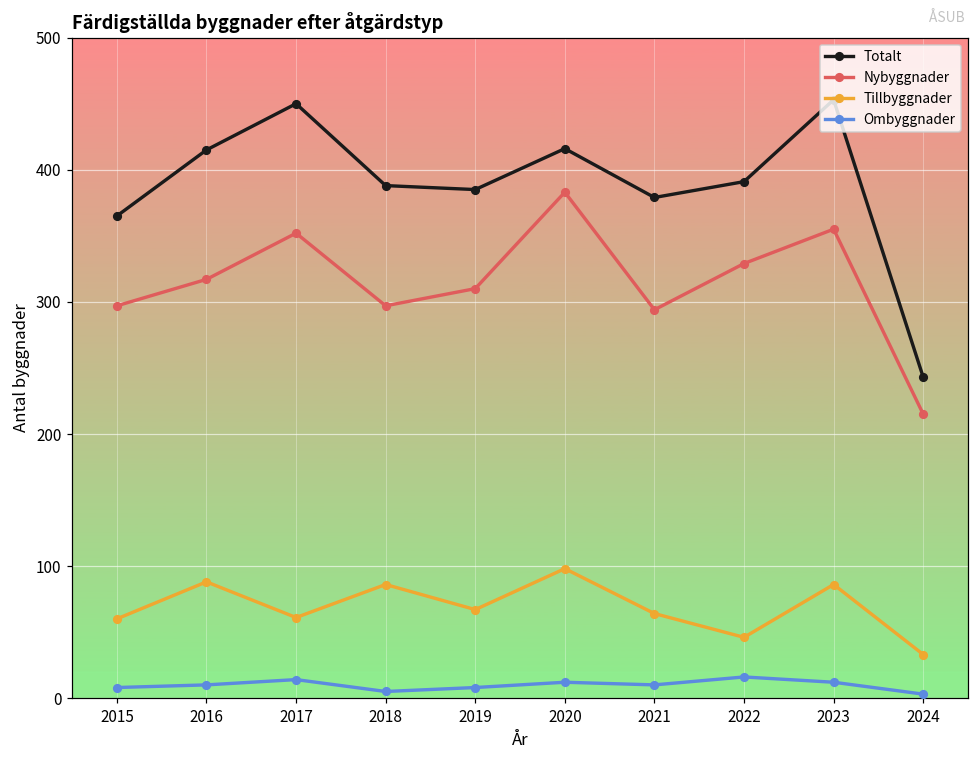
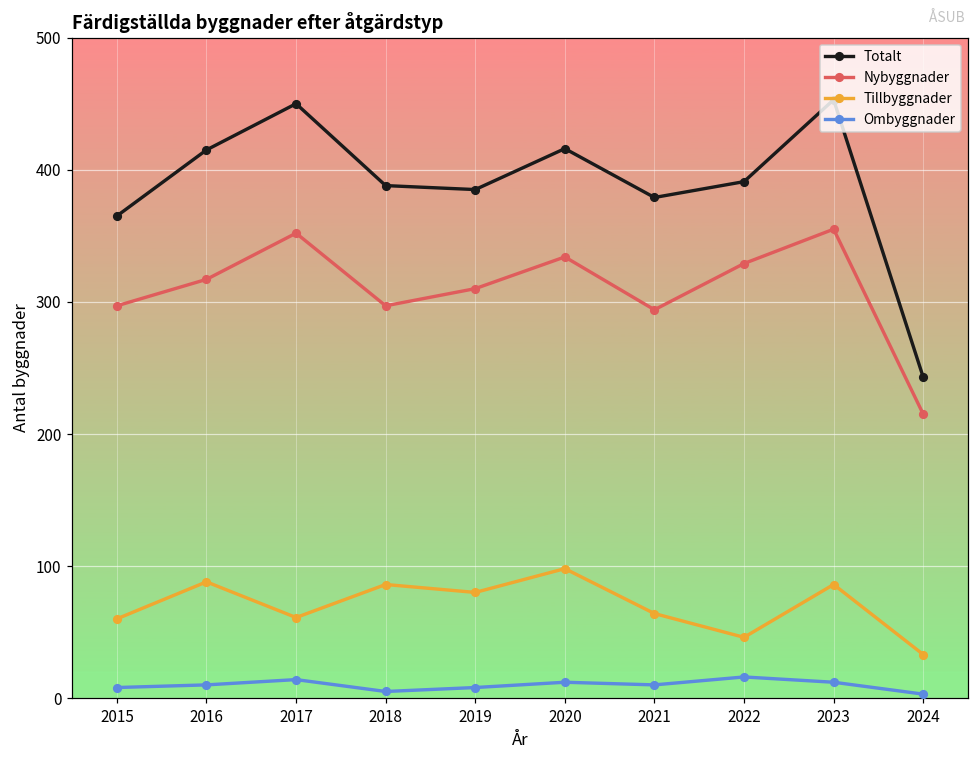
Tillbyggnader, 2019: 67 -> 80
Nybyggnader, 2020: 383 -> 334
